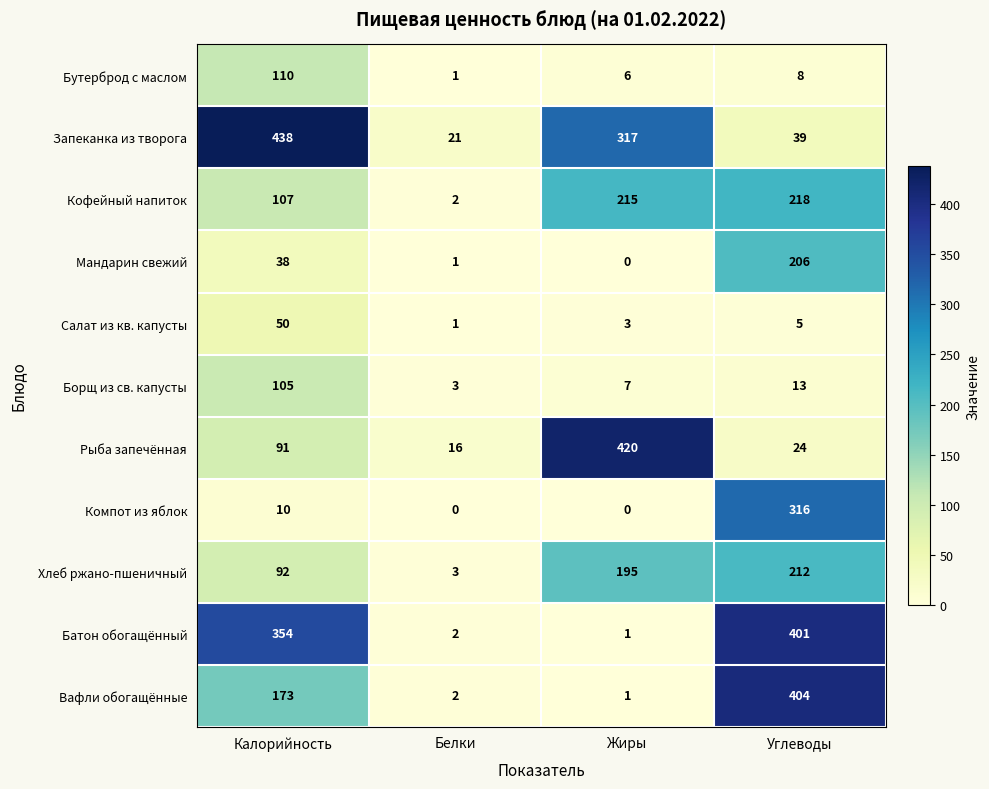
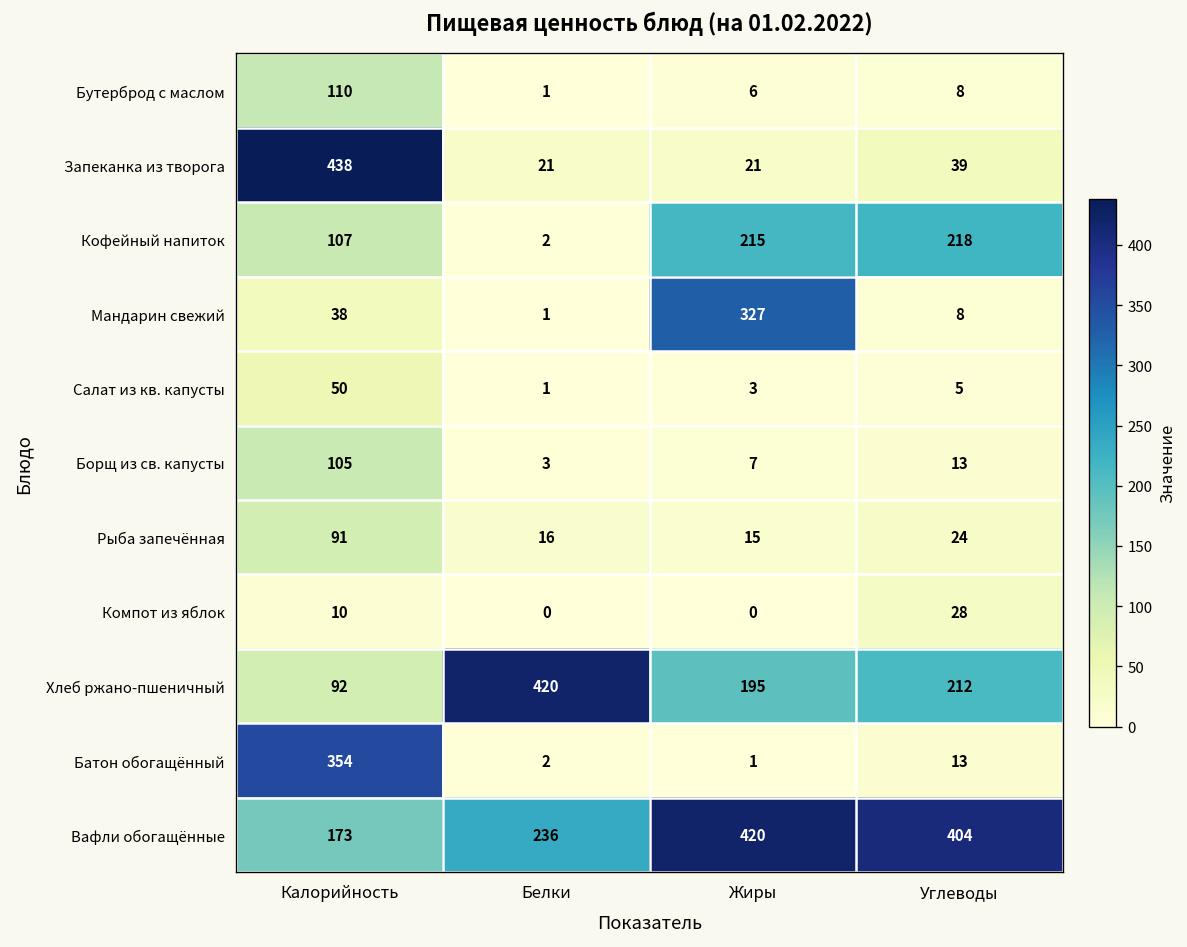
Запеканка из творога, Жиры: 317 -> 21
Мандарин свежий, Жиры: 0 -> 327
Мандарин свежий, Углеводы: 206 -> 8
Рыба запечённая, Жиры: 420 -> 15
Компот из яблок, Углеводы: 316 -> 28
Хлеб ржано-пшеничный, Белки: 3 -> 420
Батон обогащённый, Углеводы: 401 -> 13
Вафли обогащённые, Белки: 2 -> 236
Вафли обогащённые, Жиры: 1 -> 420
